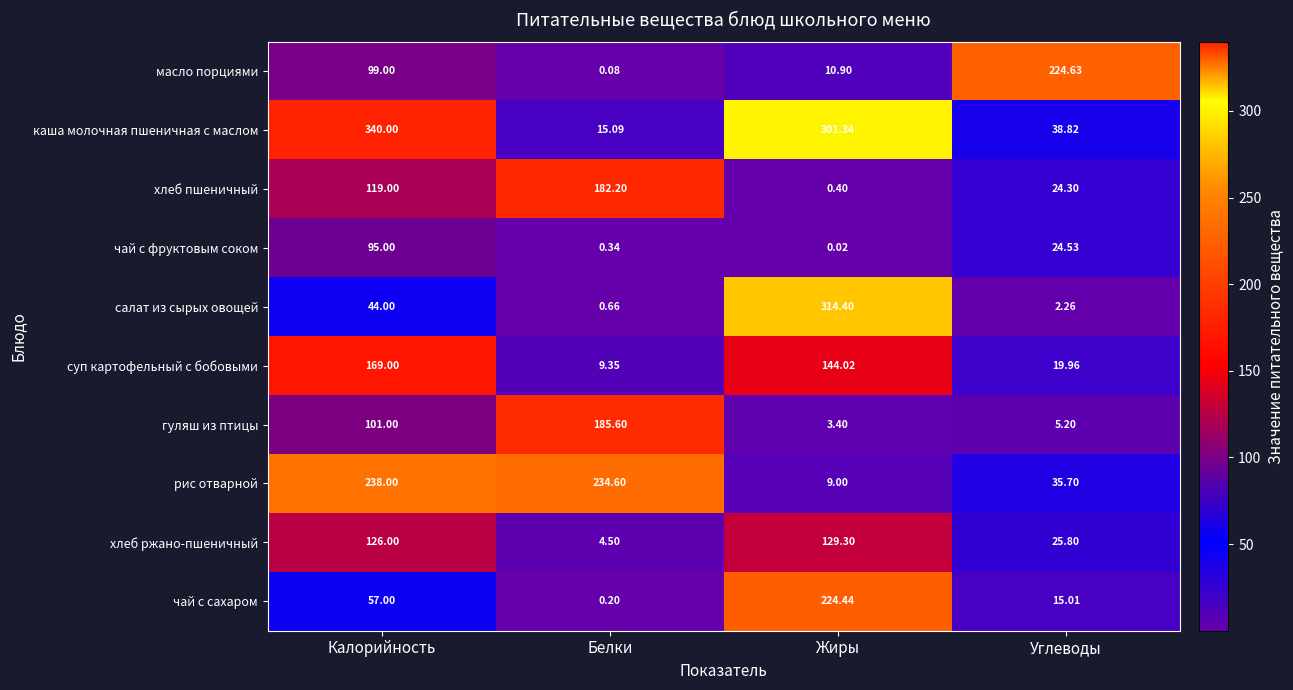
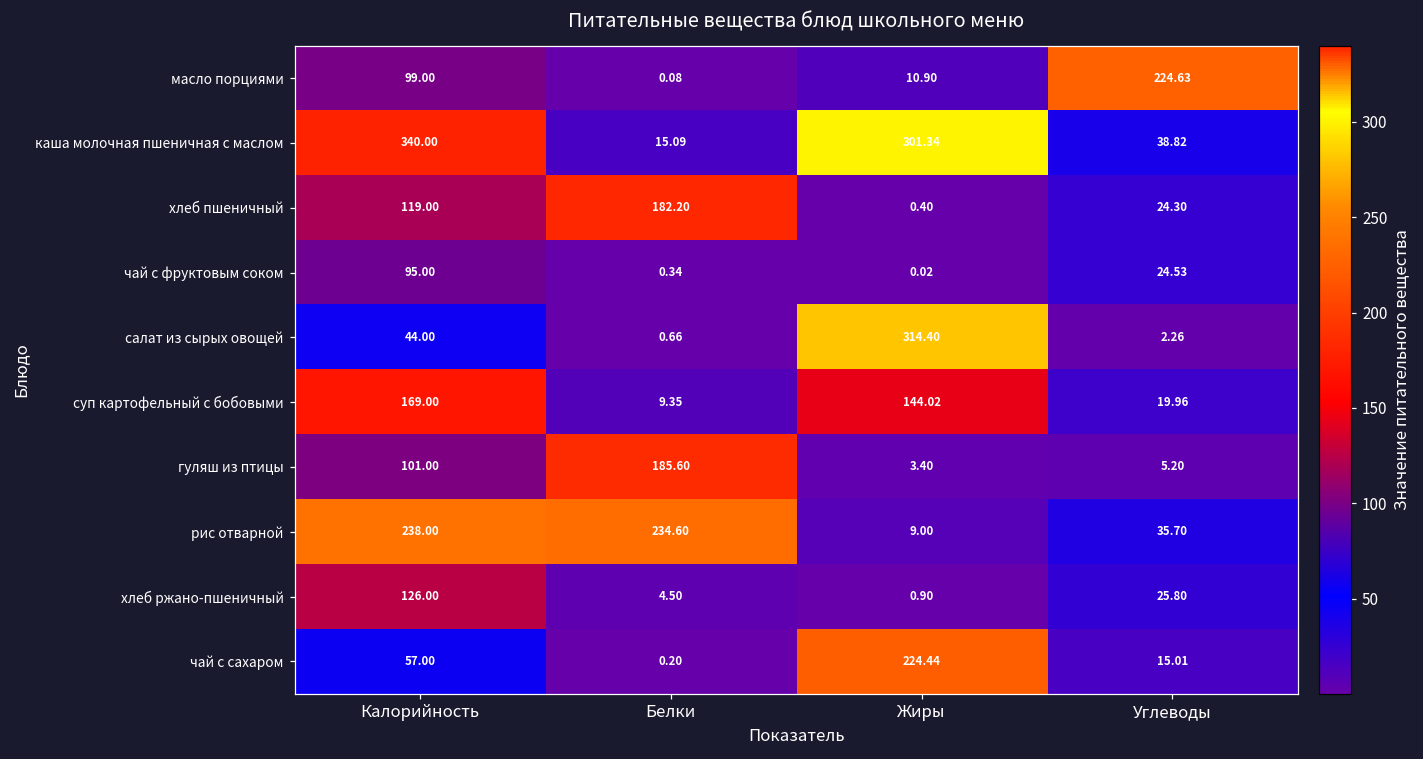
хлеб ржано-пшеничный, Жиры: 129.30 -> 0.90
